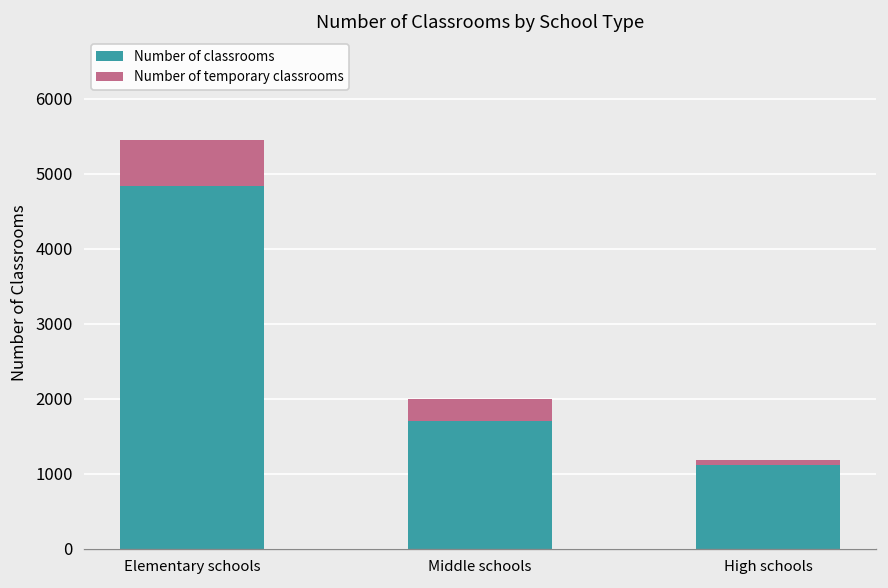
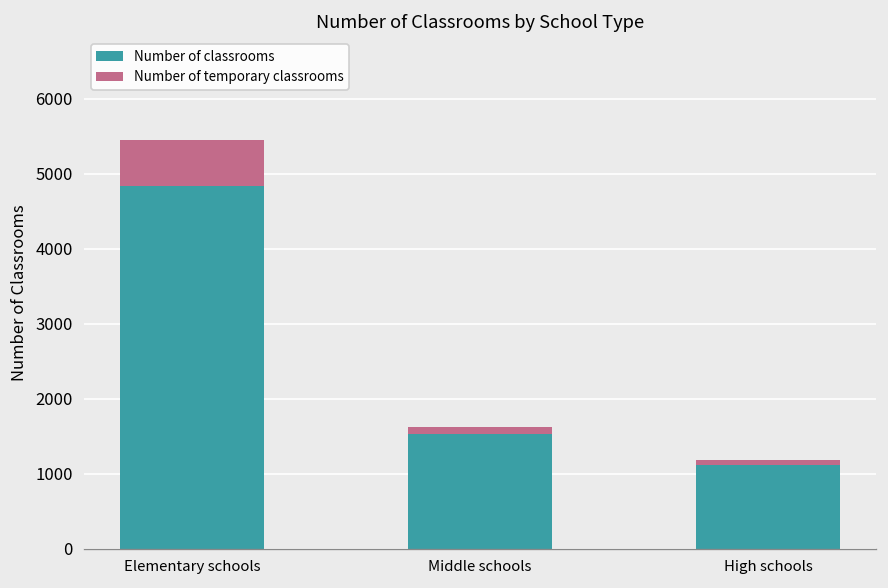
Number of classrooms, Middle schools: 1700 -> 1500
Number of temporary classrooms, Middle schools: 300 -> 100
